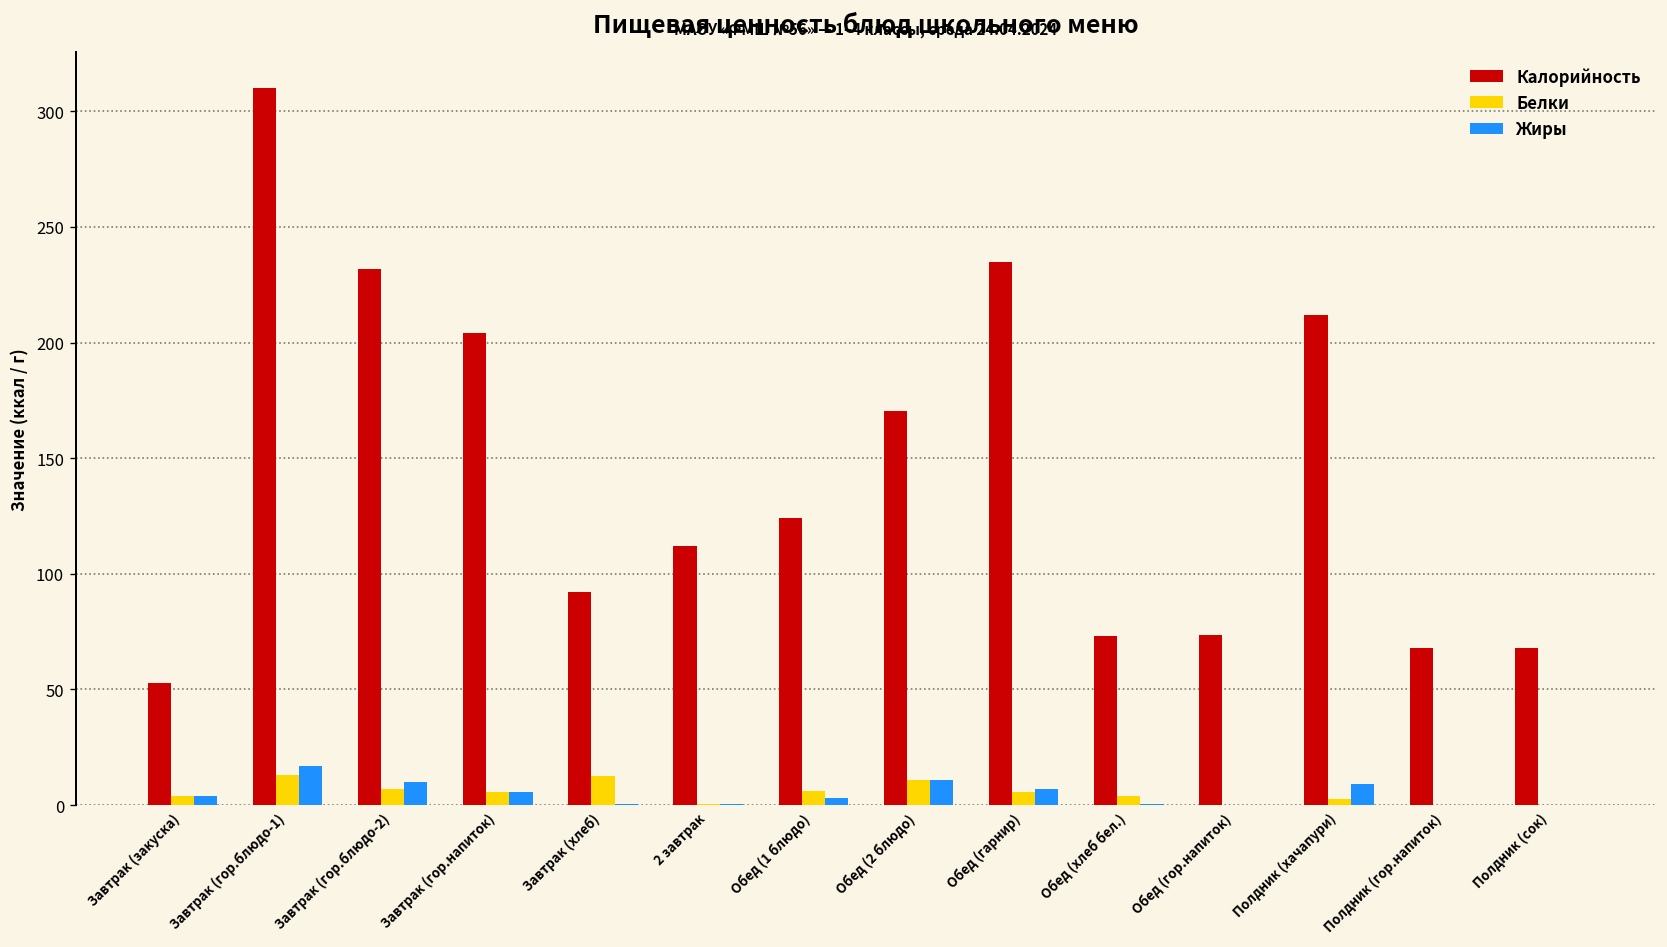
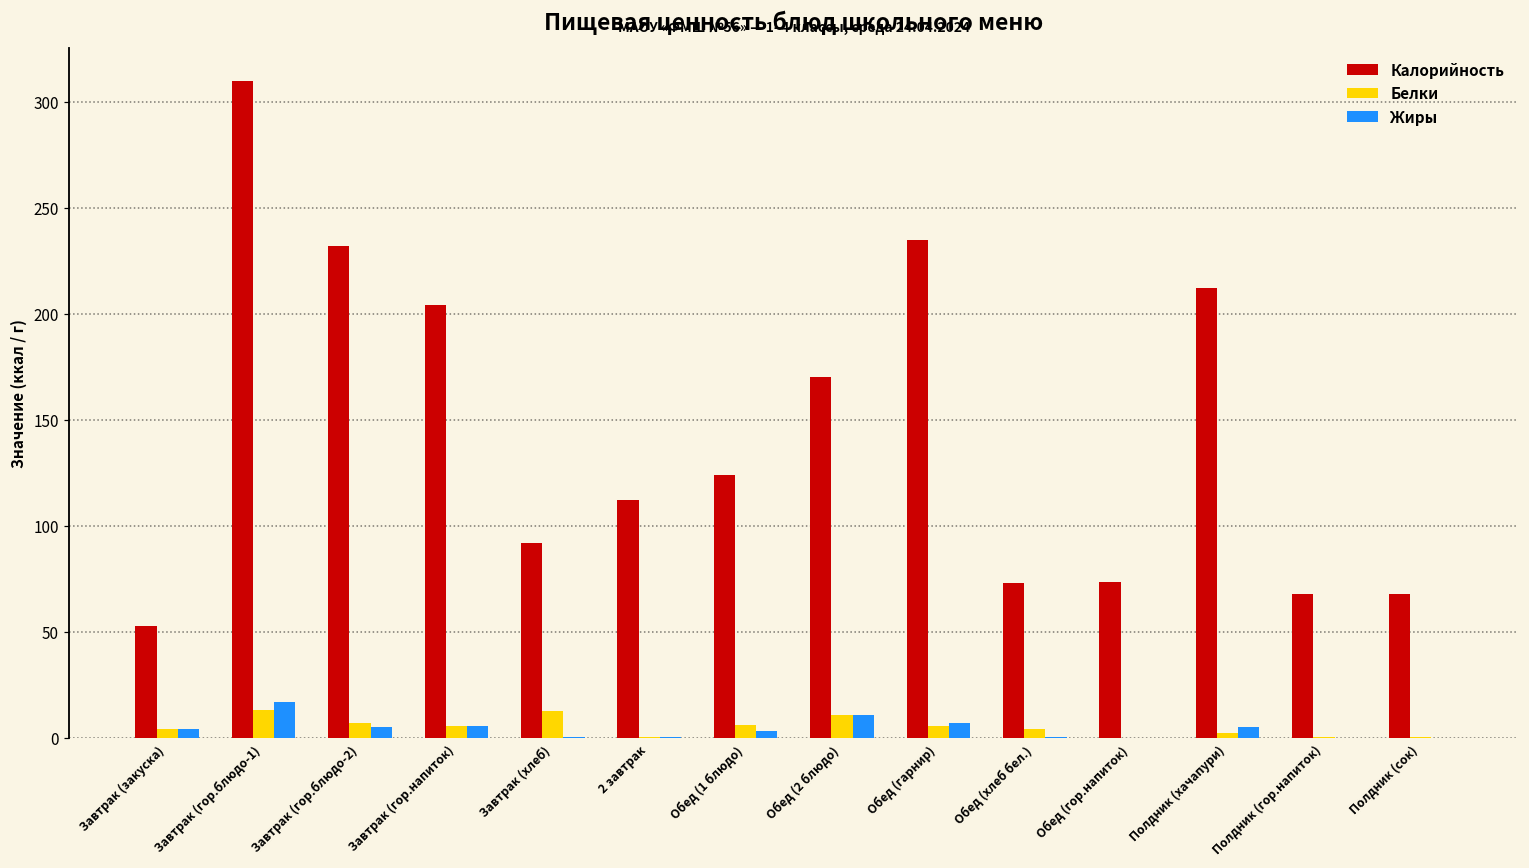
Жиры, Завтрак (гор.блюдо-2): 10 -> 5
Жиры, Полдник (хачапури): 9 -> 5
